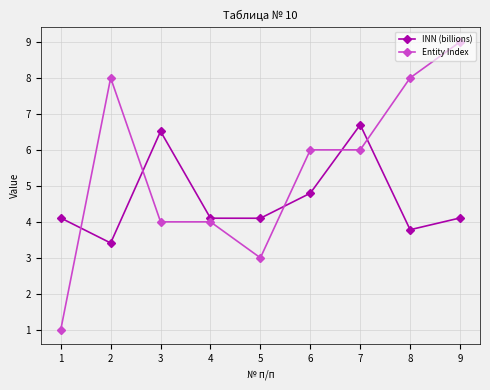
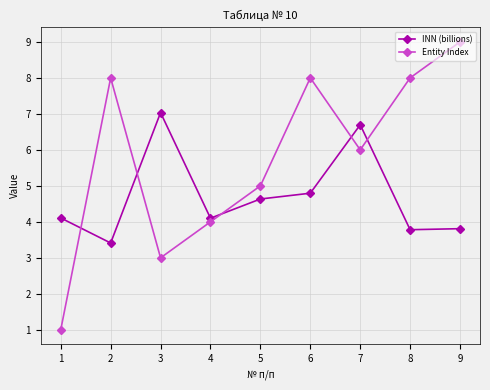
INN (billions), 3: 6.5 -> 7.0
Entity Index, 3: 4 -> 3
INN (billions), 5: 4.1 -> 4.6
Entity Index, 5: 3 -> 5
Entity Index, 6: 6 -> 8
INN (billions), 9: 4.1 -> 3.8
